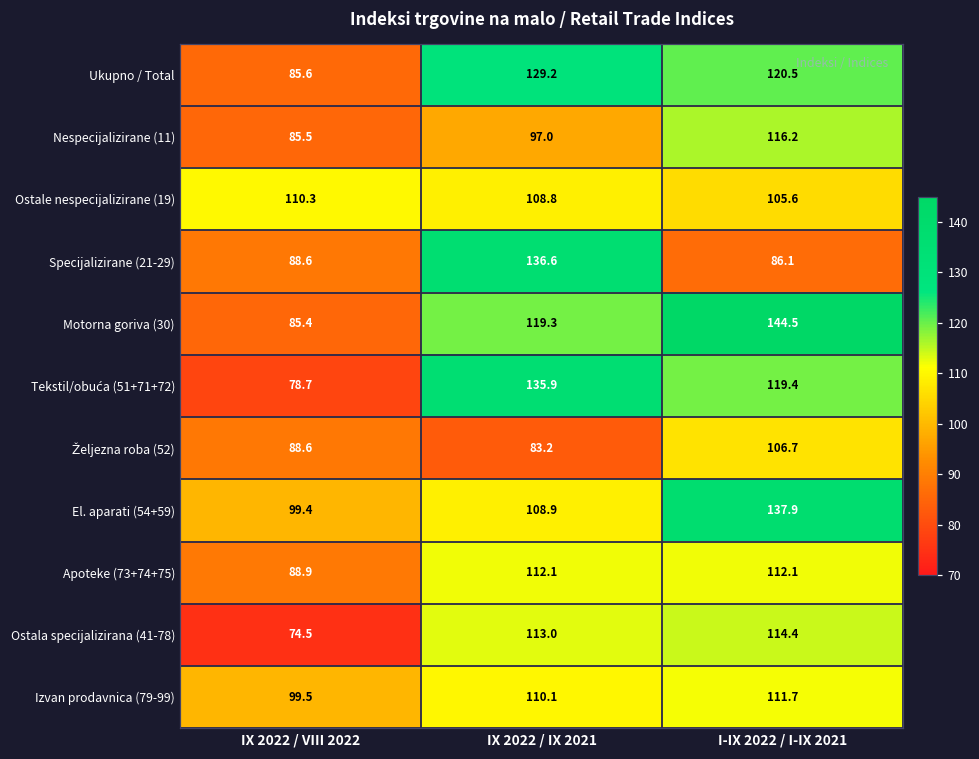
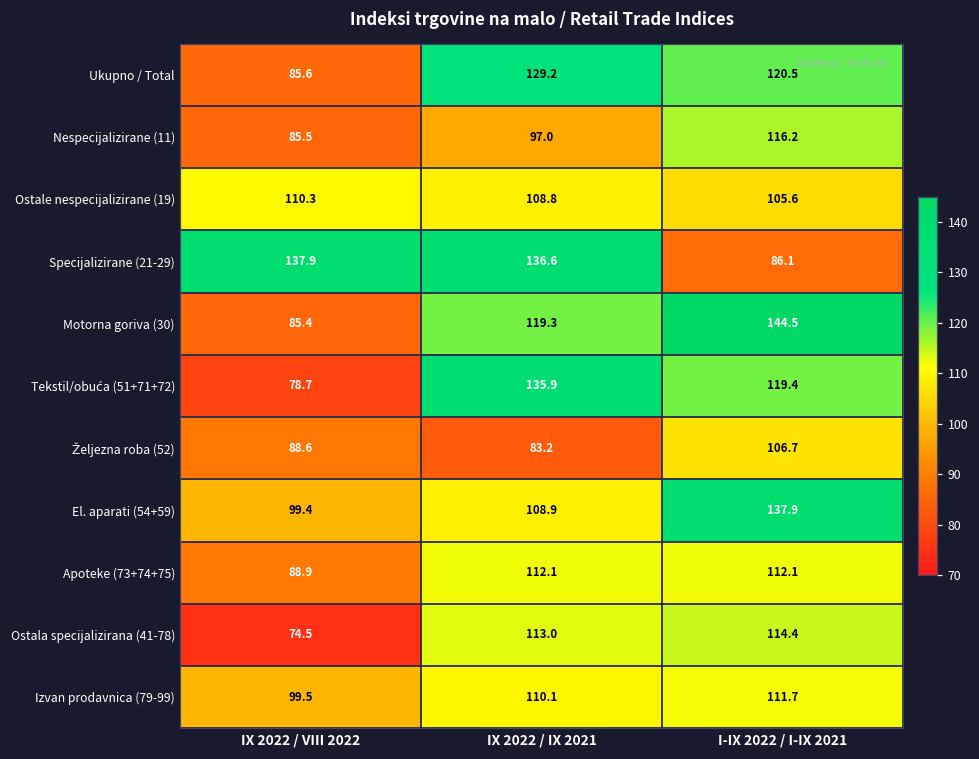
Specijalizirane (21-29), IX 2022 / VIII 2022: 88.6 -> 137.9
